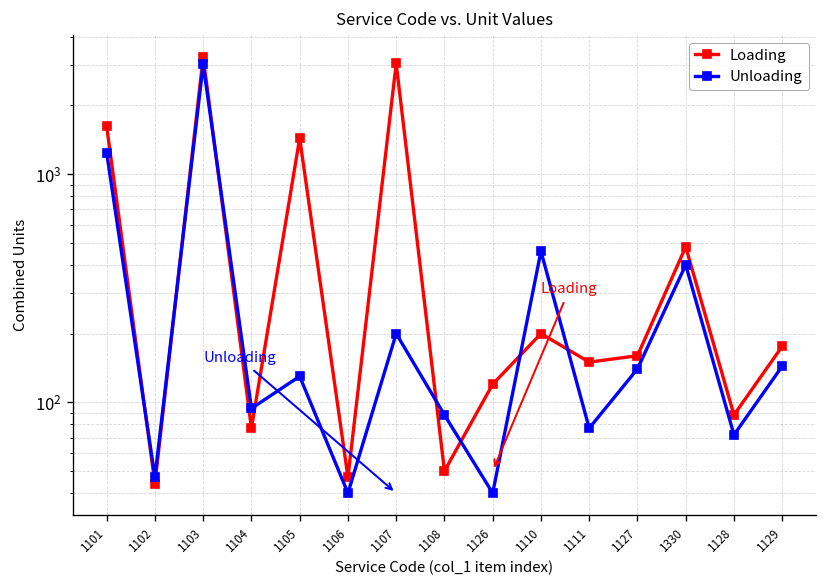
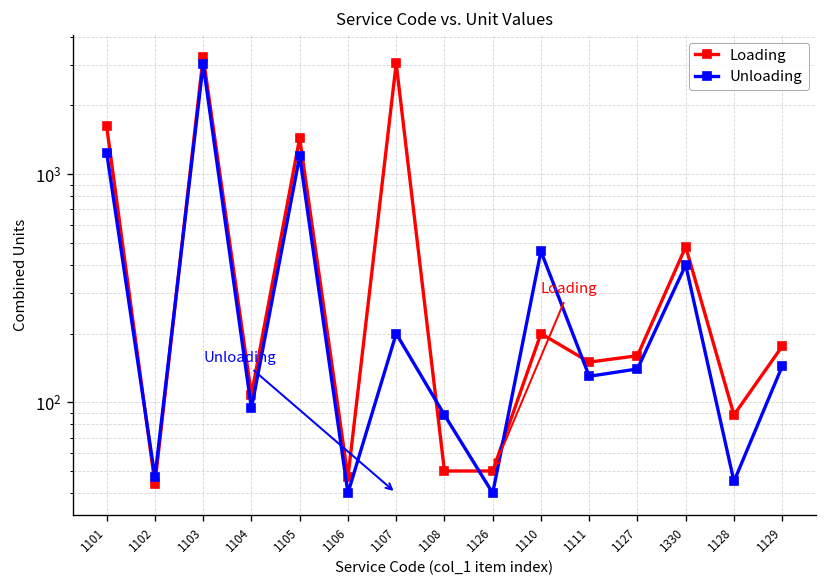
Loading, 1104: 77 -> 110
Unloading, 1105: 130 -> 1200
Loading, 1126: 120 -> 50
Unloading, 1111: 77 -> 130
Unloading, 1128: 72 -> 45
